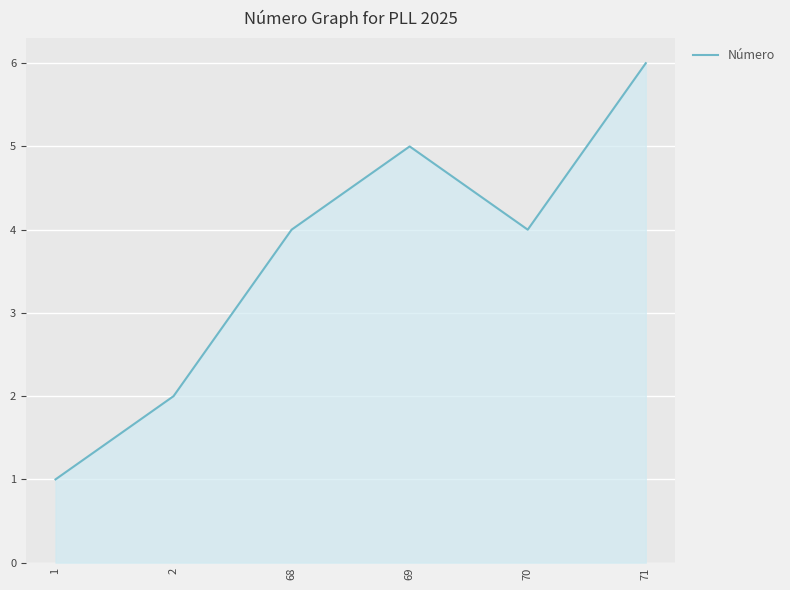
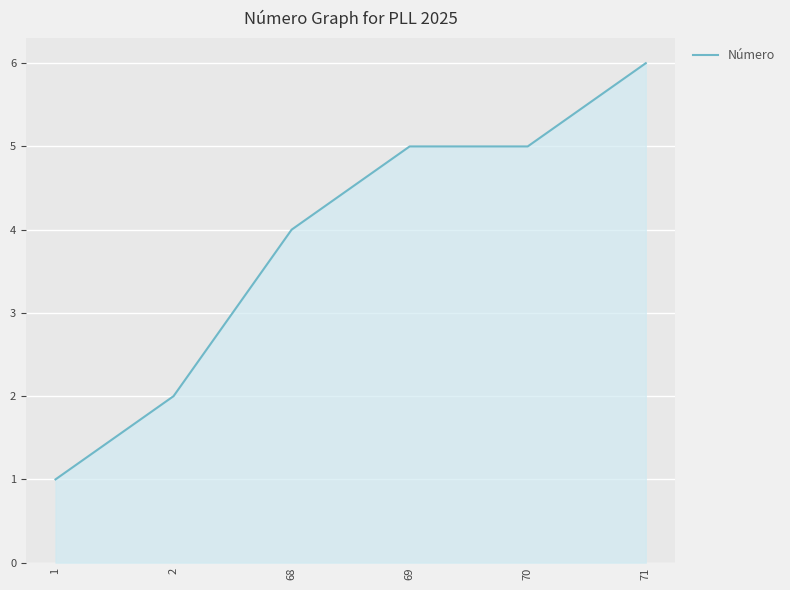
70: 4 -> 5
